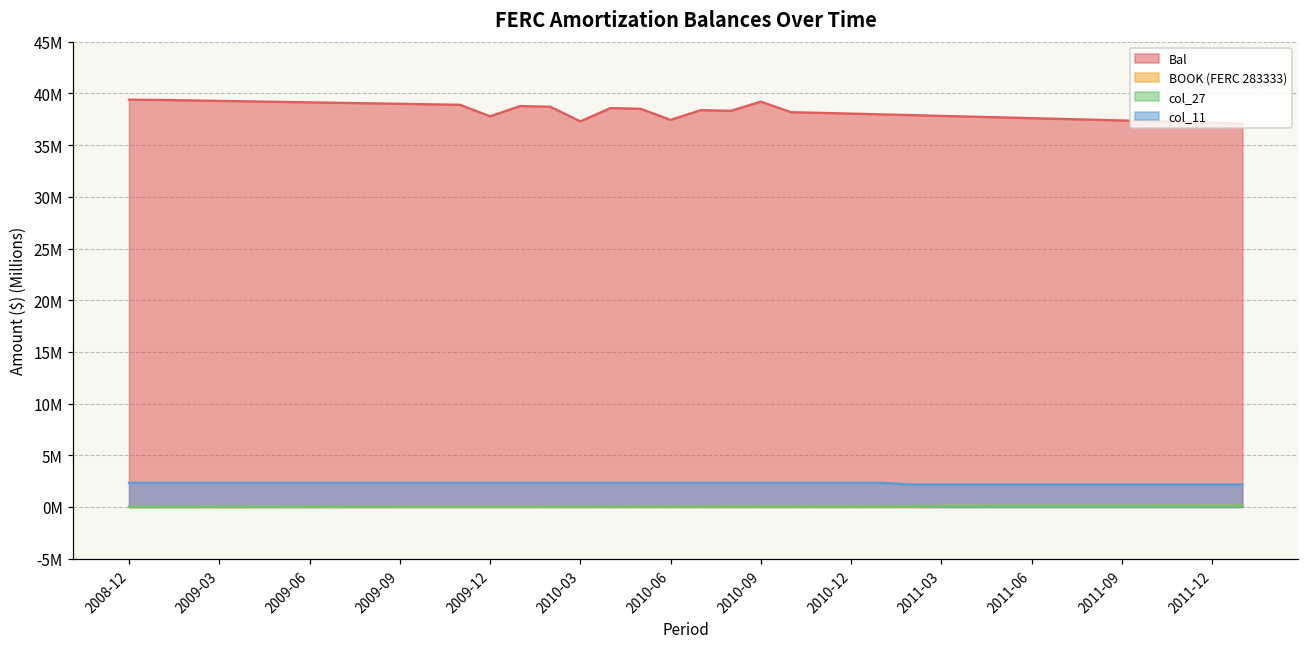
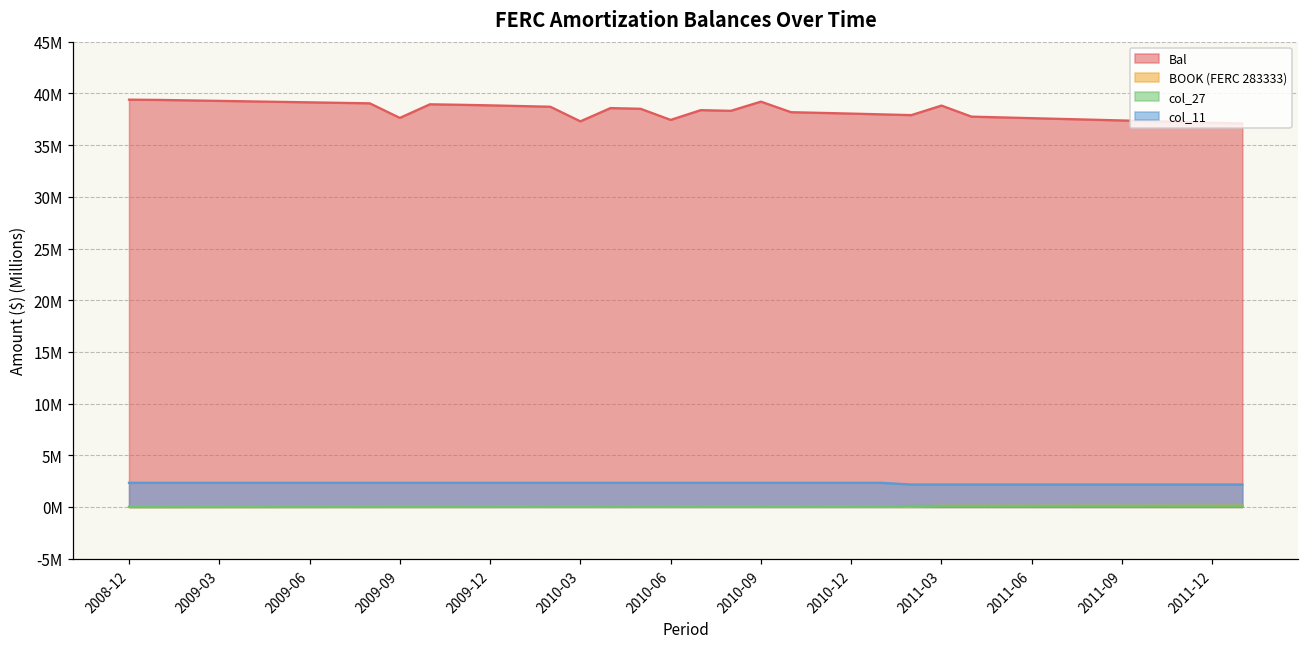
Bal, 2009-09: 39000000 -> 38000000
Bal, 2009-12: 38000000 -> 39000000
Bal, 2011-03: 38000000 -> 39000000
